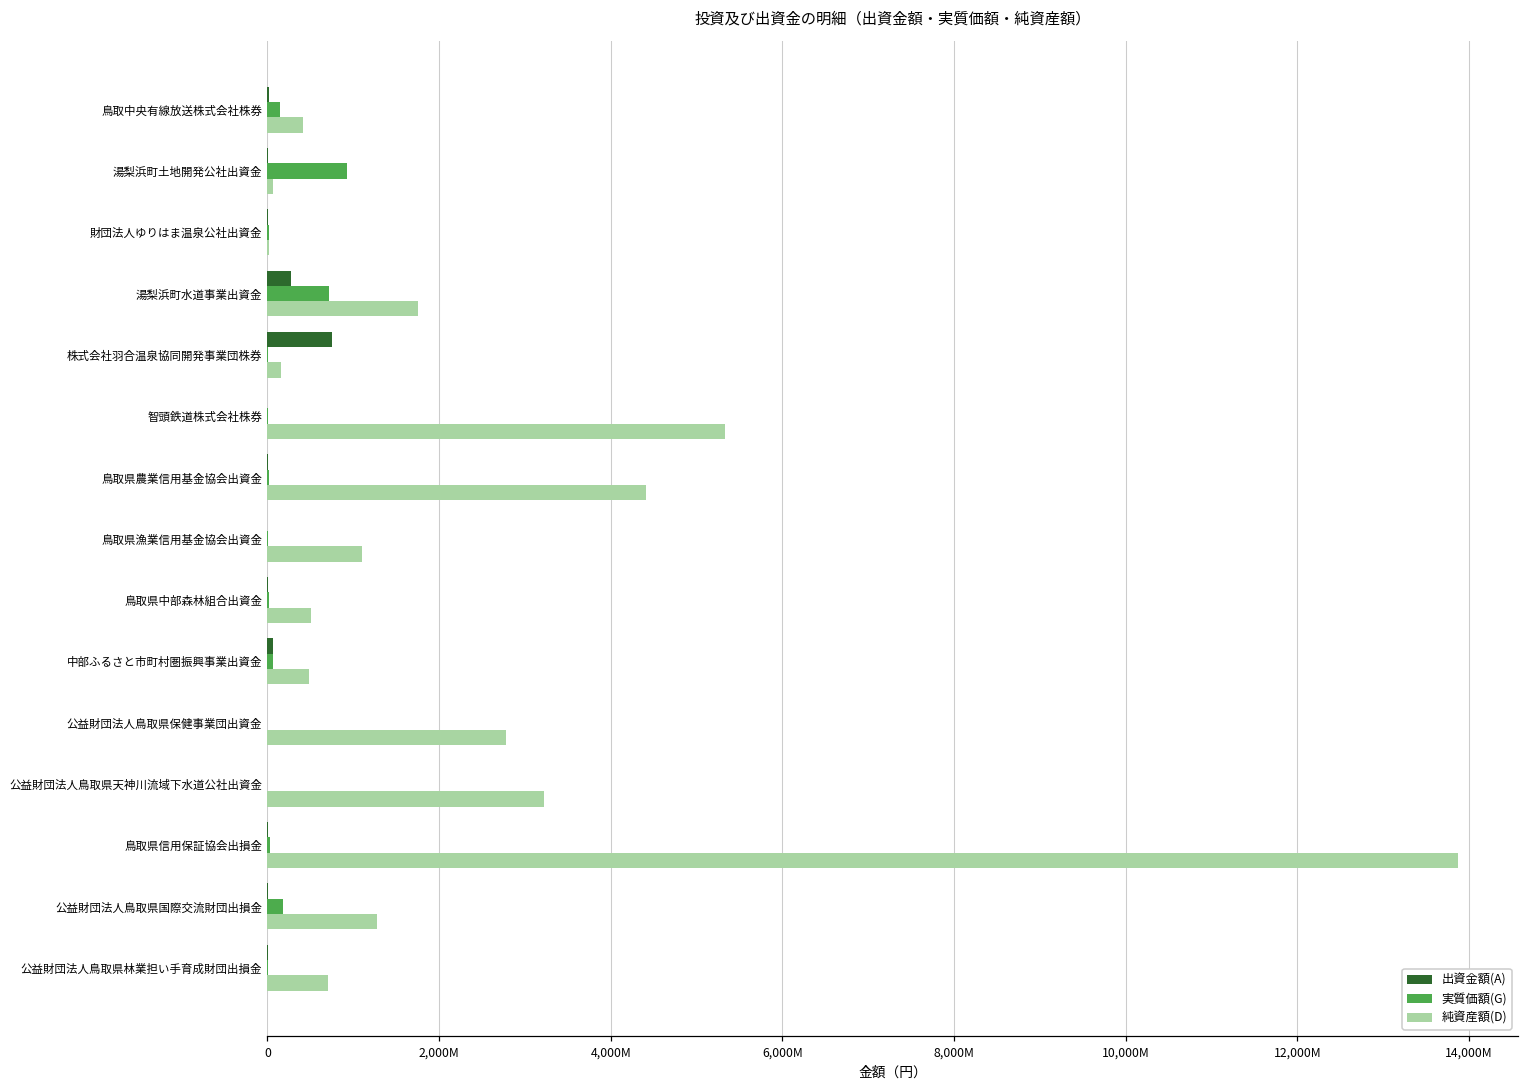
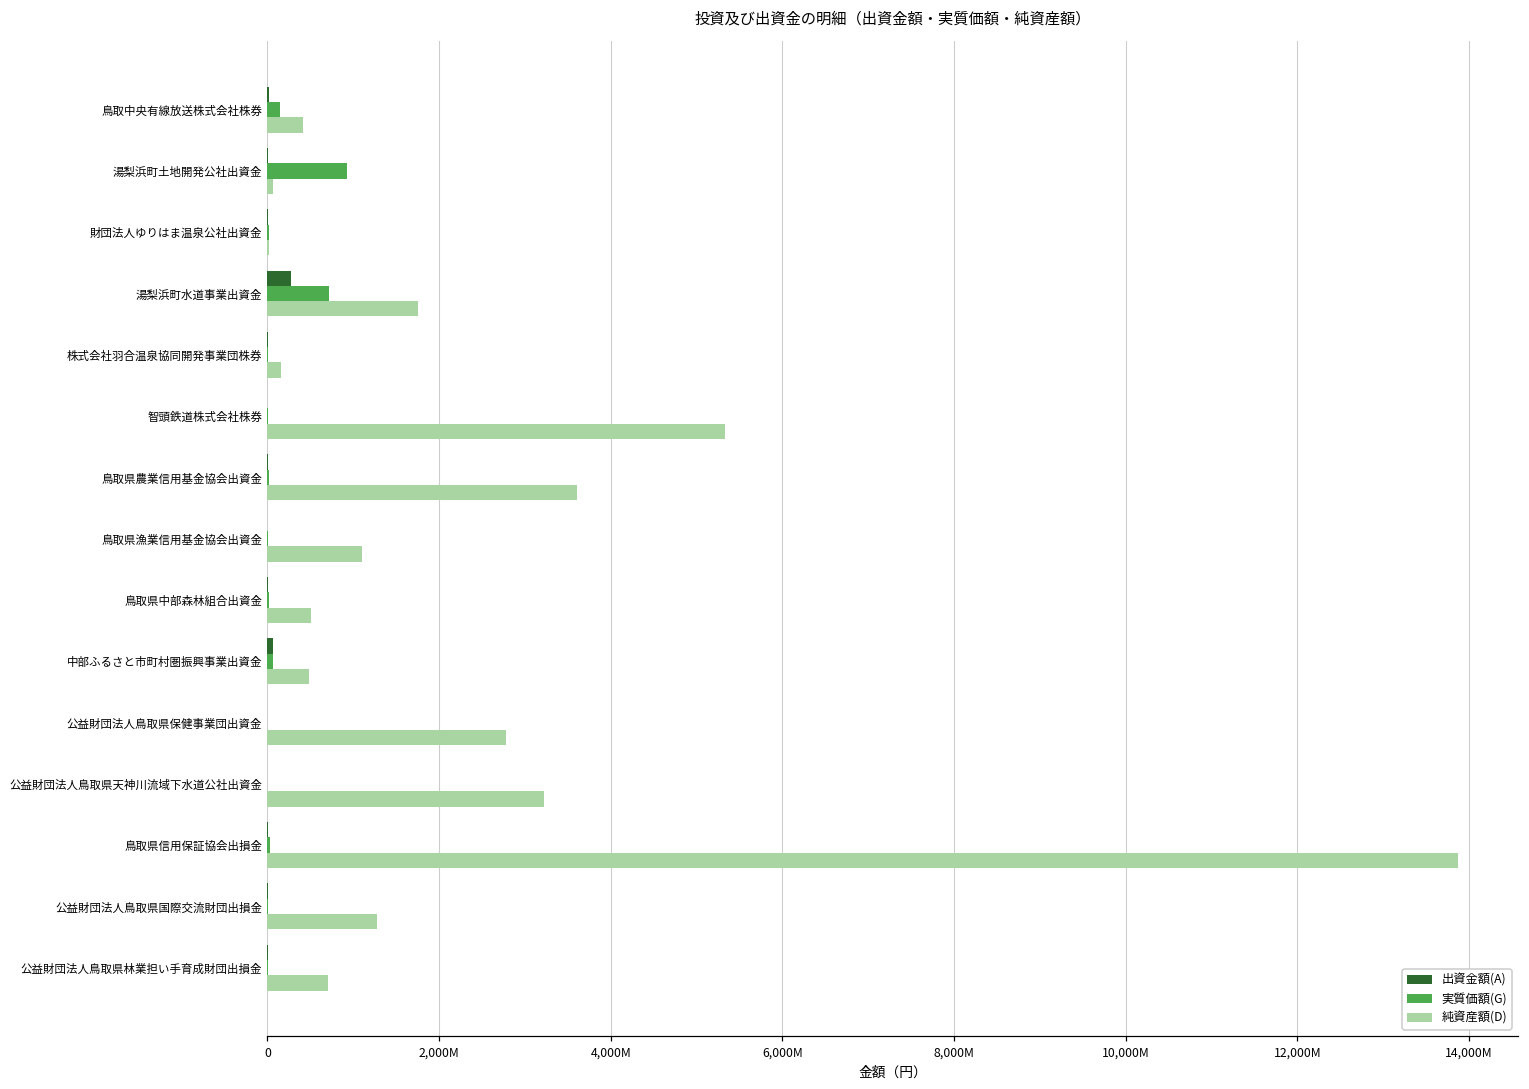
出資金額(A), 株式会社羽合温泉協同開発事業団株券: 800,000,000 -> 0
純資産額(D), 鳥取県農業信用基金協会出資金: 4,400,000,000 -> 3,600,000,000
実質価額(G), 公益財団法人鳥取県国際交流財団出損金: 200,000,000 -> 0
